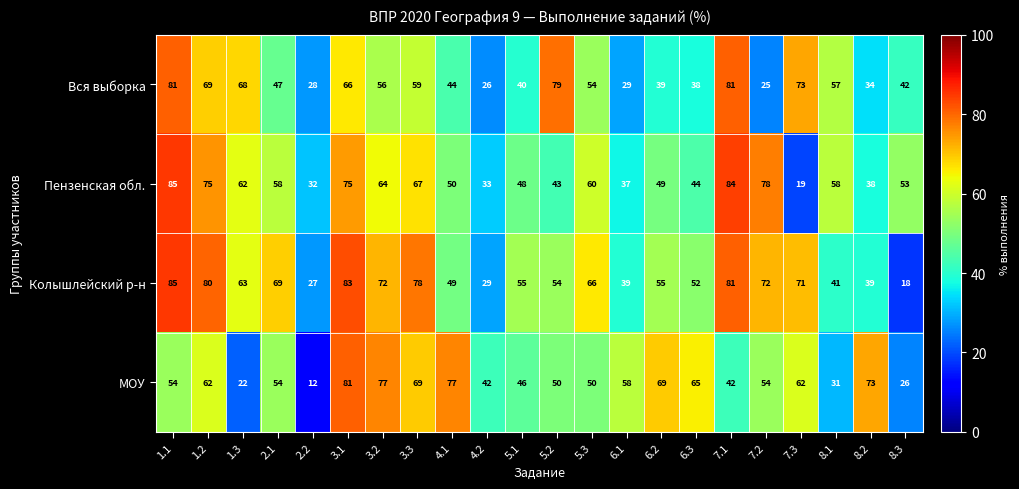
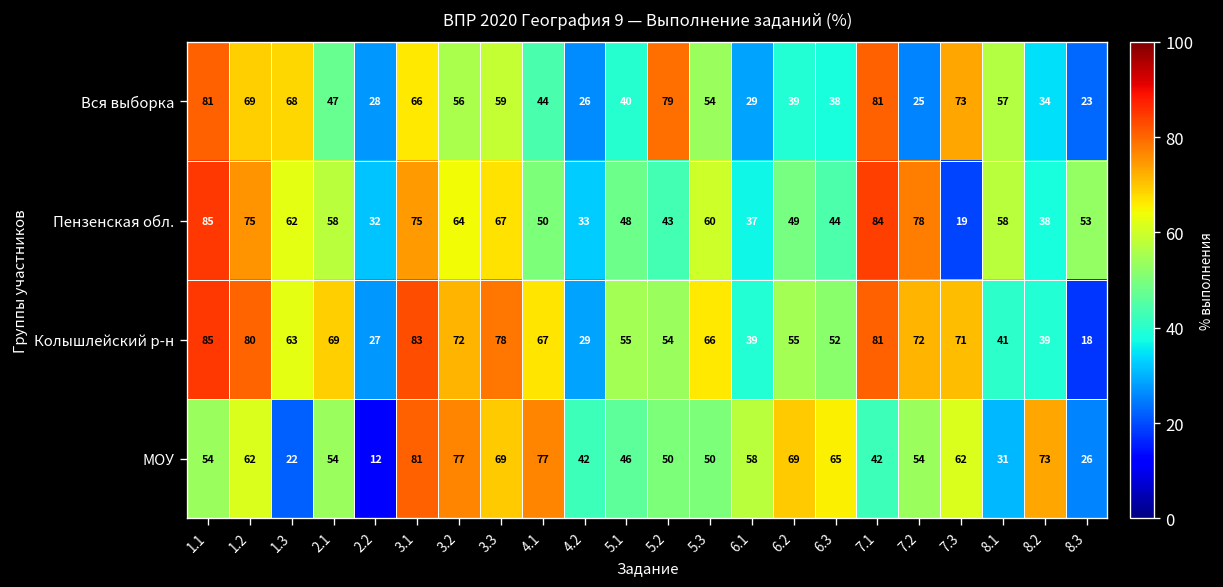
Вся выборка, 8.3: 42 -> 23
Колышлейский р-н, 4.1: 49 -> 67
